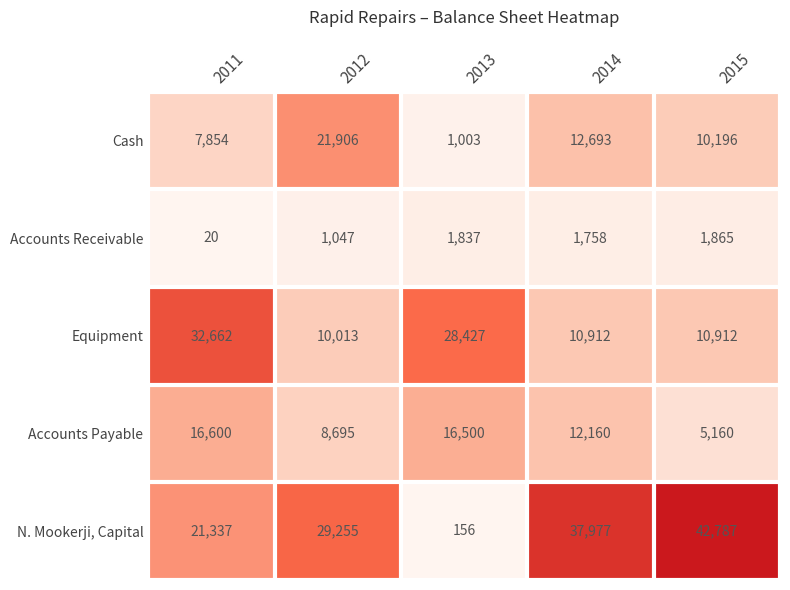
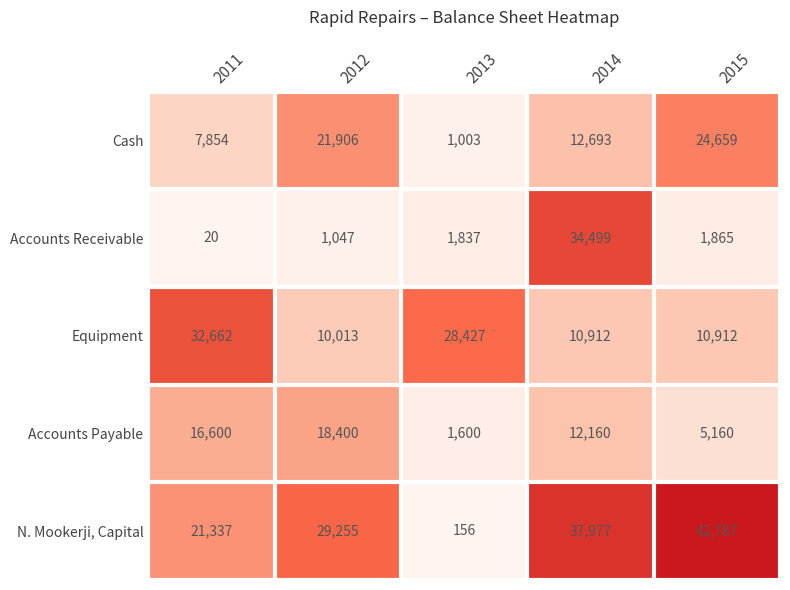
Cash, 2015: 10,196 -> 24,659
Accounts Receivable, 2014: 1,758 -> 34,499
Accounts Payable, 2012: 8,695 -> 18,400
Accounts Payable, 2013: 16,500 -> 1,600
